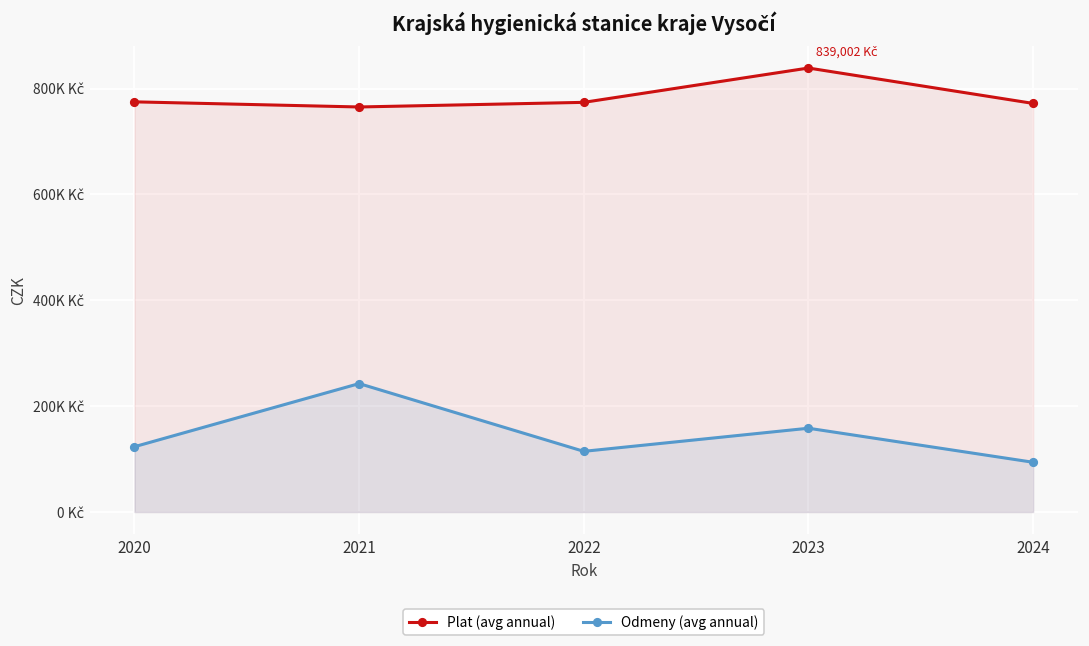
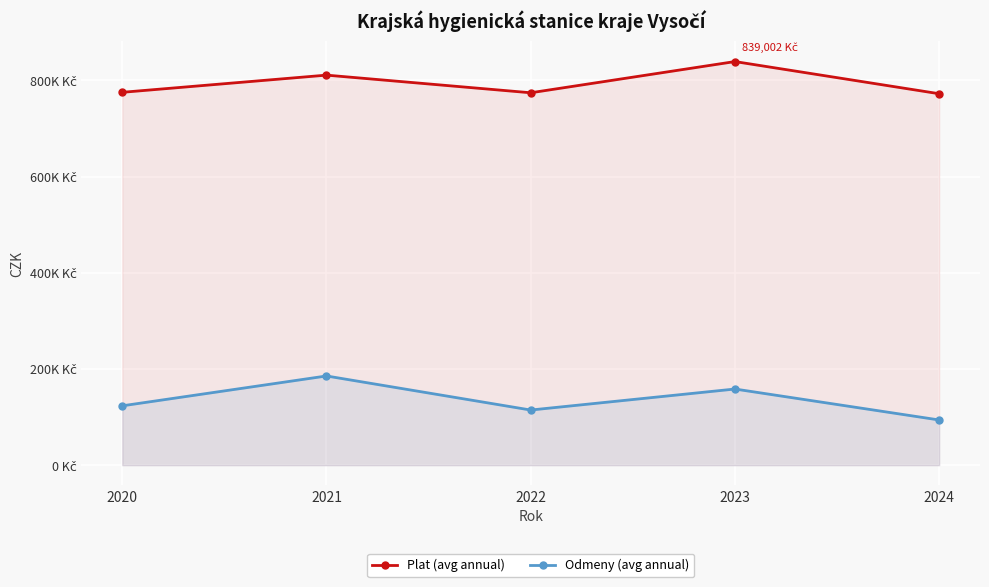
Plat (avg annual), 2021: 770K Kč -> 810K Kč
Odmeny (avg annual), 2021: 240K Kč -> 190K Kč
